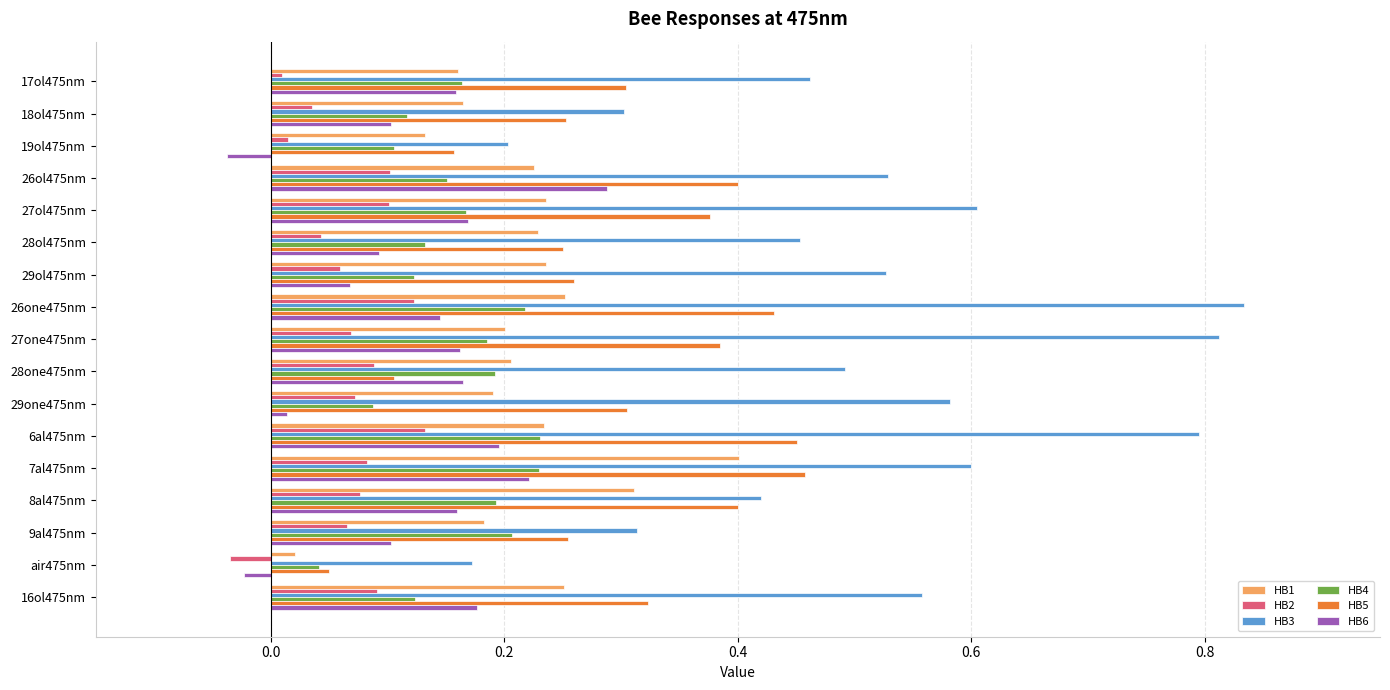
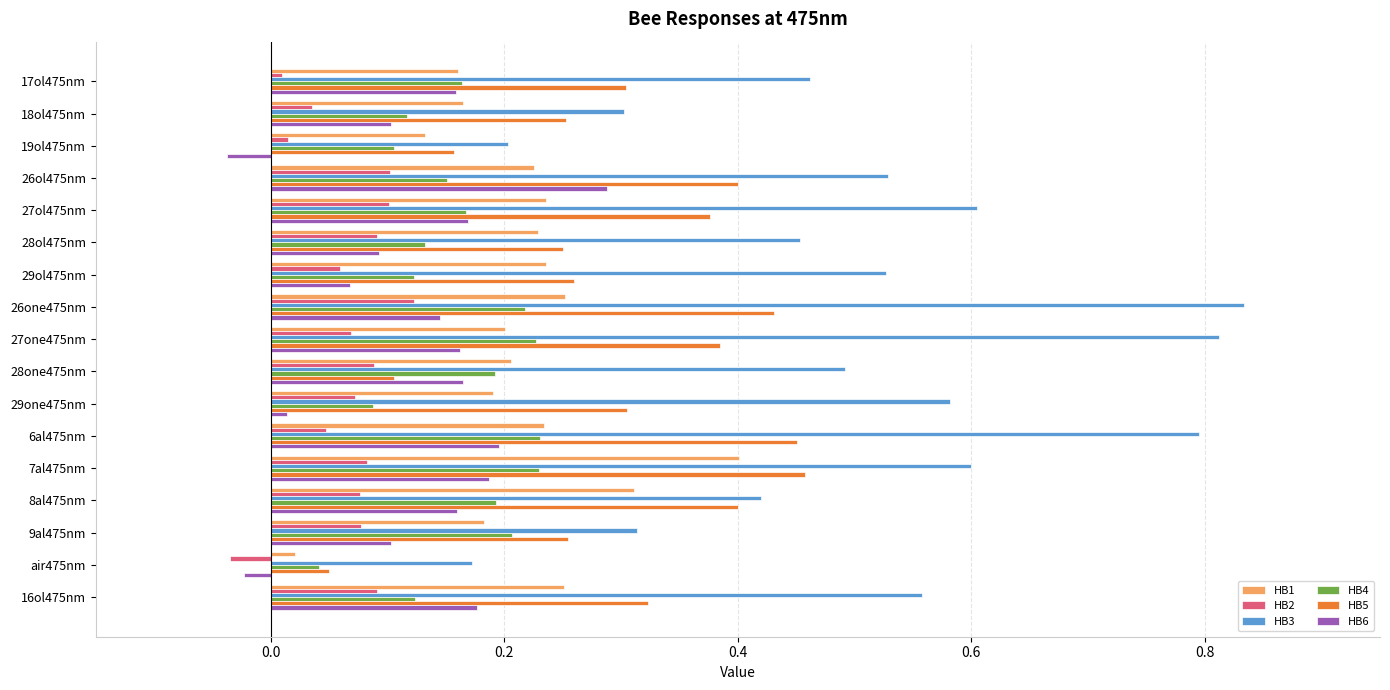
HB2, 28ol475nm: 0.043 -> 0.091
HB4, 27one475nm: 0.185 -> 0.227
HB2, 6al475nm: 0.132 -> 0.047
HB6, 7al475nm: 0.221 -> 0.187
HB2, 9al475nm: 0.065 -> 0.077
